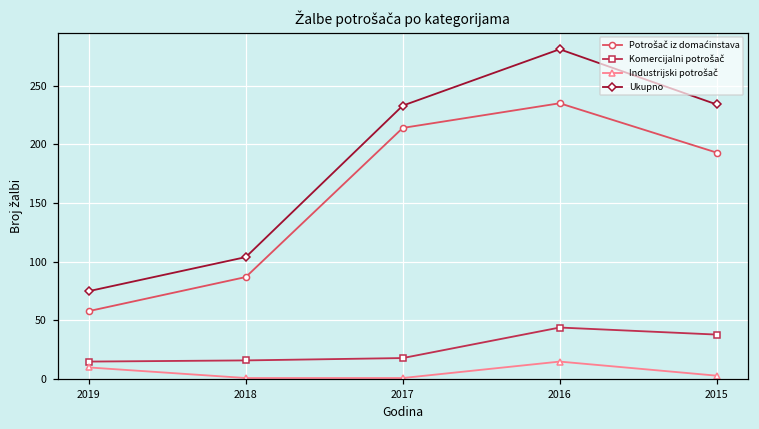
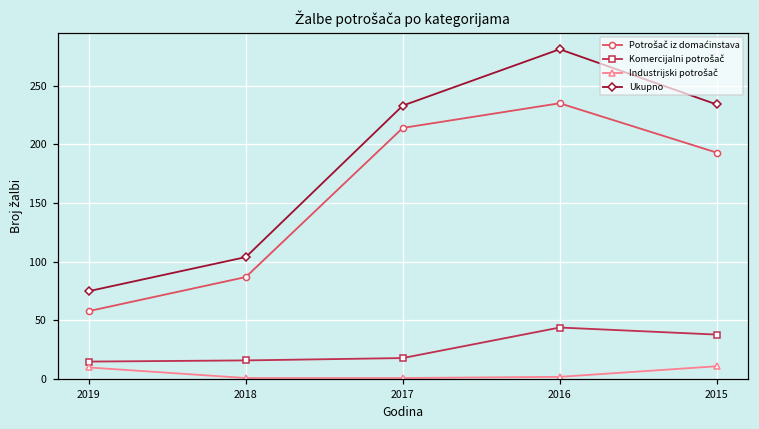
Industrijski potrošač, 2016: 15 -> 2
Industrijski potrošač, 2015: 3 -> 11
